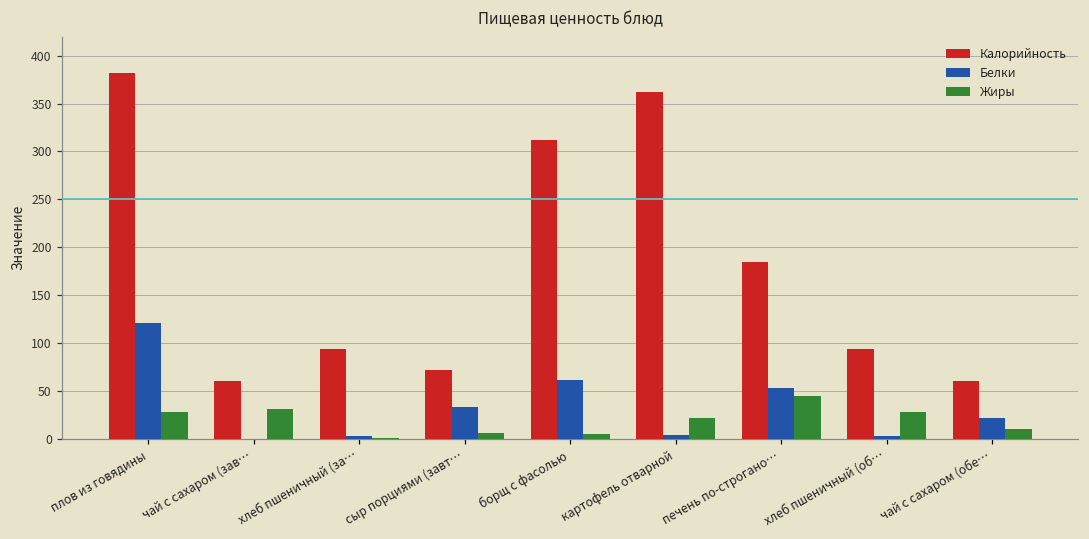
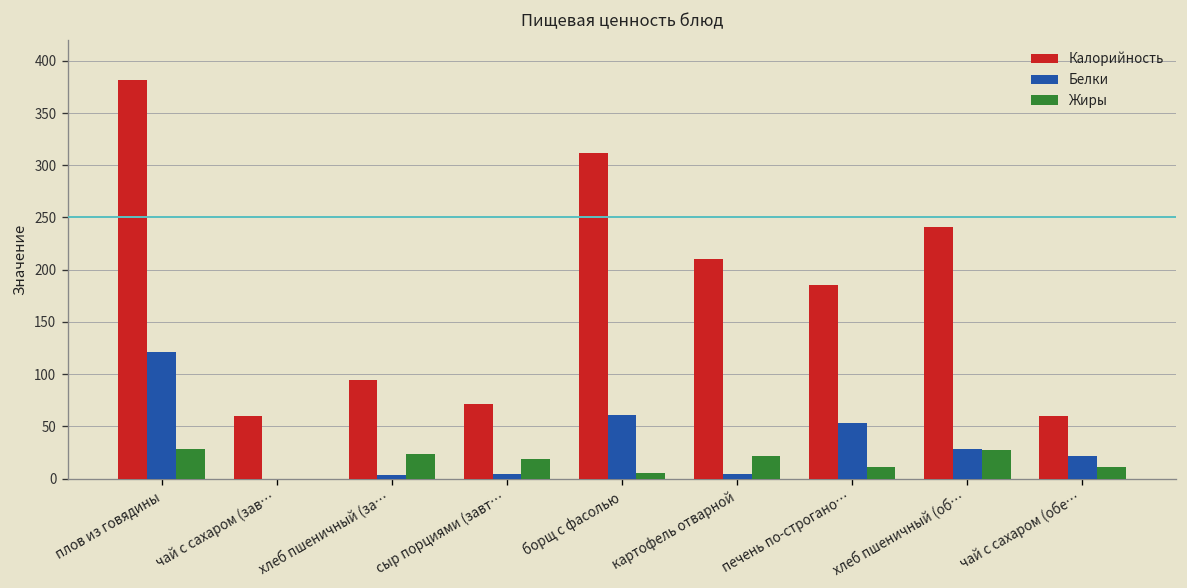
Жиры, чай с сахаром (зав…: 30 -> 0
Жиры, хлеб пшеничный (за…: 0 -> 20
Белки, сыр порциями (завт…: 30 -> 0
Жиры, сыр порциями (завт…: 10 -> 20
Калорийность, картофель отварной: 360 -> 210
Жиры, печень по-строгано…: 40 -> 10
Калорийность, хлеб пшеничный (об…: 90 -> 240
Белки, хлеб пшеничный (об…: 0 -> 30
